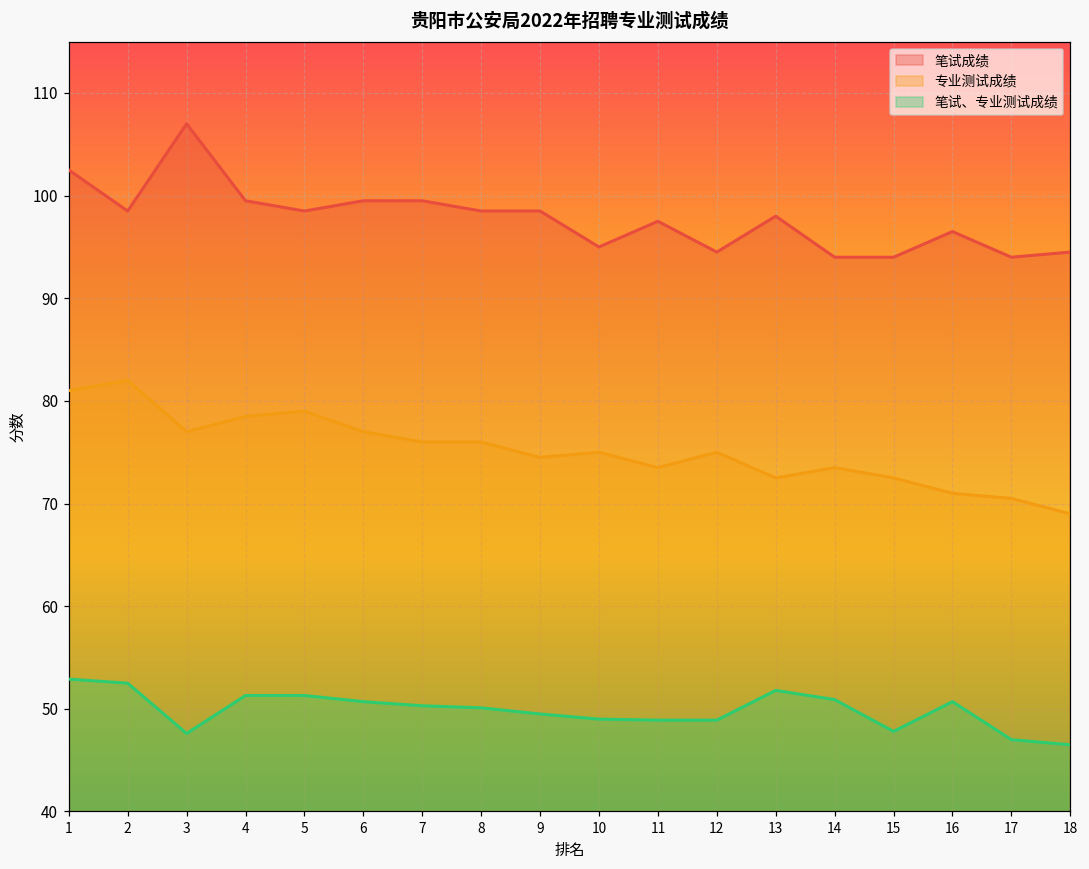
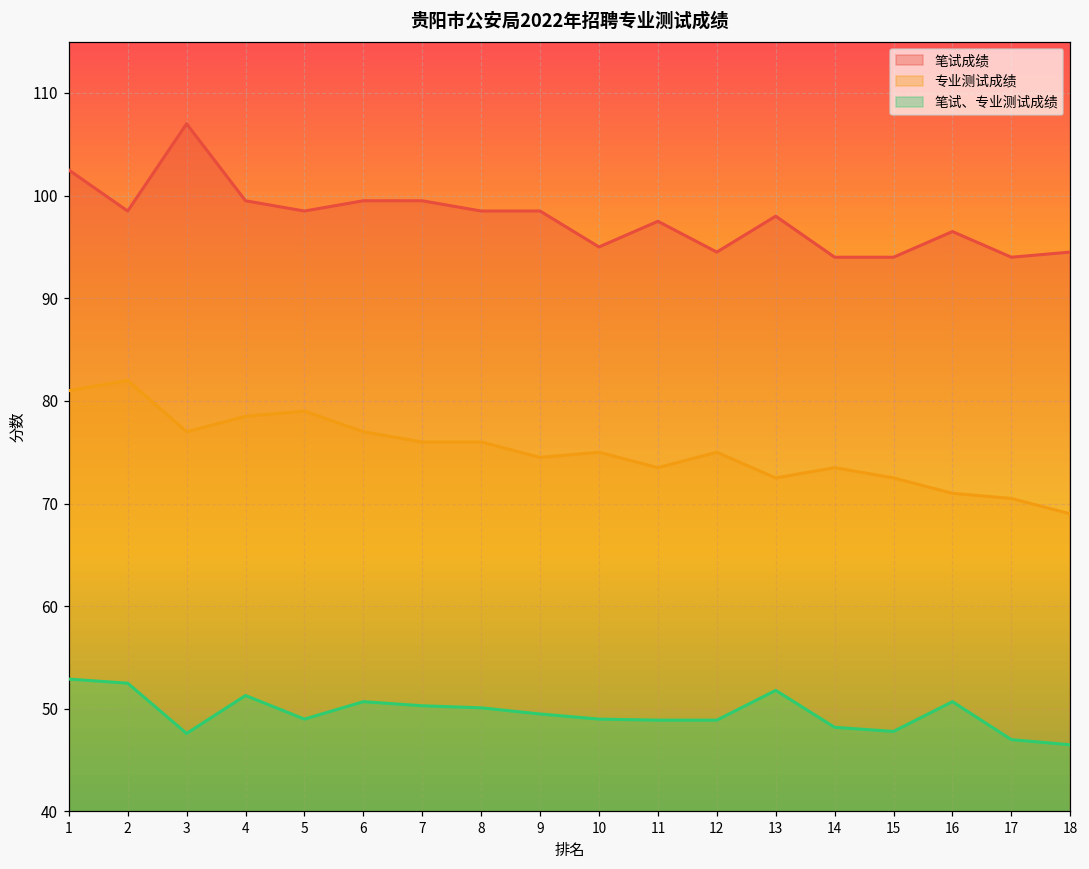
笔试、专业测试成绩, 5: 51 -> 49
笔试、专业测试成绩, 14: 51 -> 48
